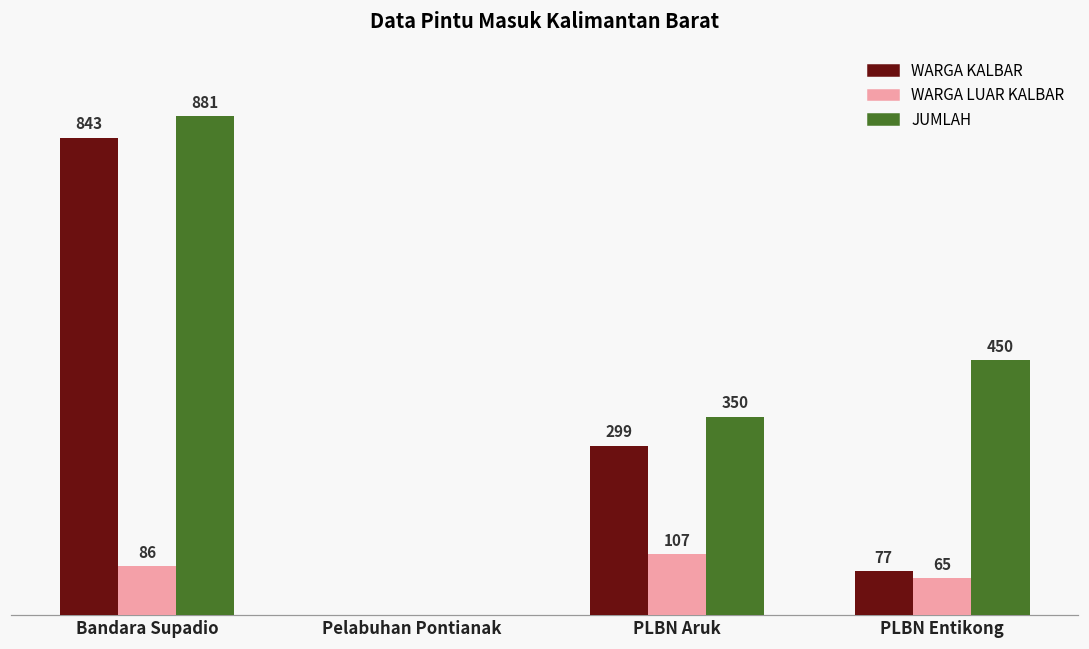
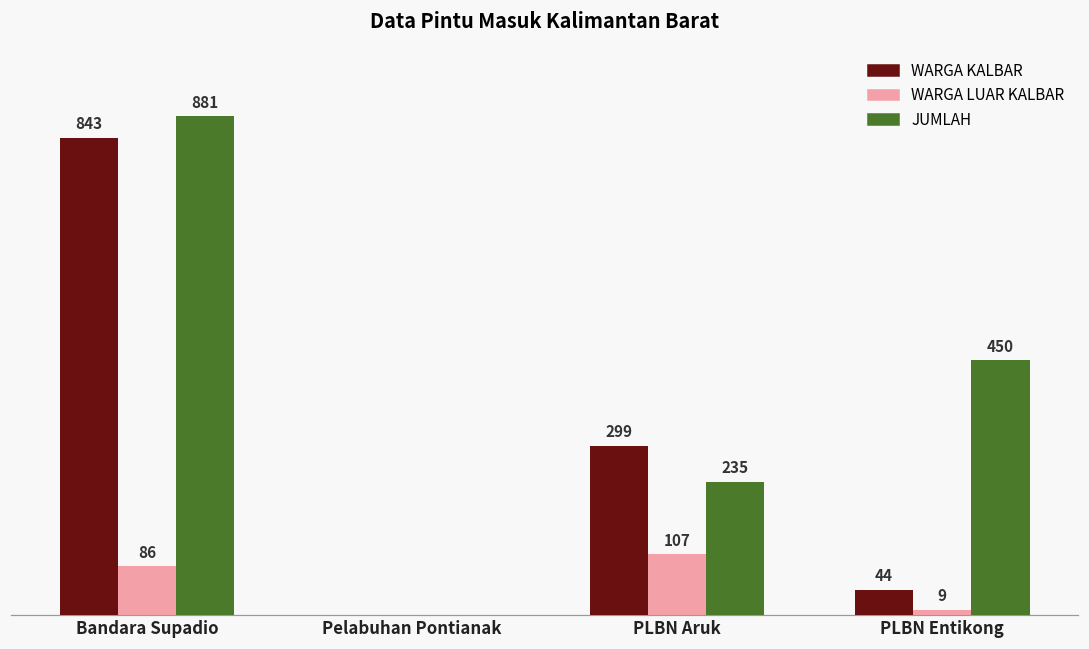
JUMLAH, PLBN Aruk: 350 -> 235
WARGA KALBAR, PLBN Entikong: 77 -> 44
WARGA LUAR KALBAR, PLBN Entikong: 65 -> 9
